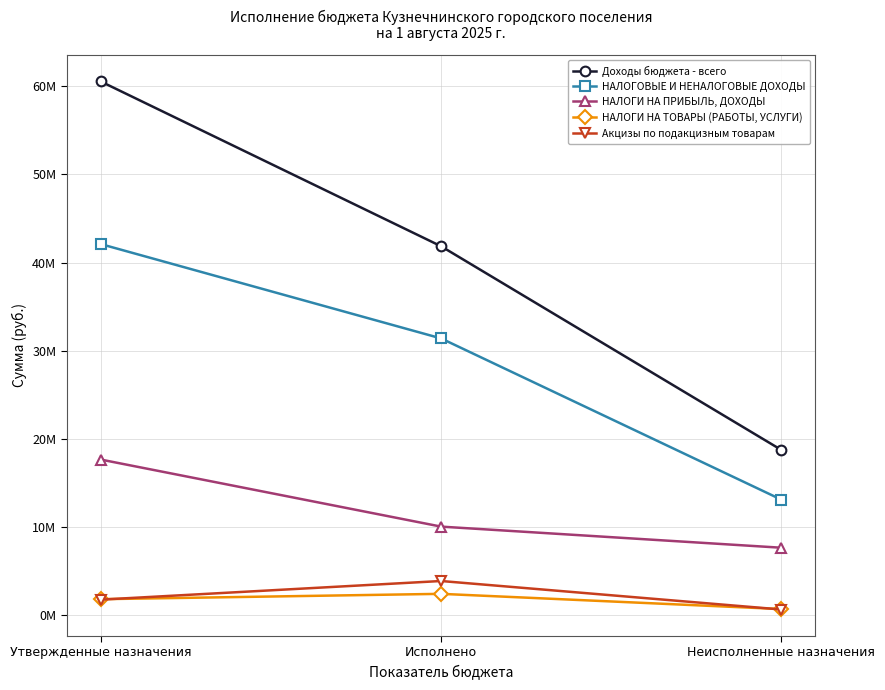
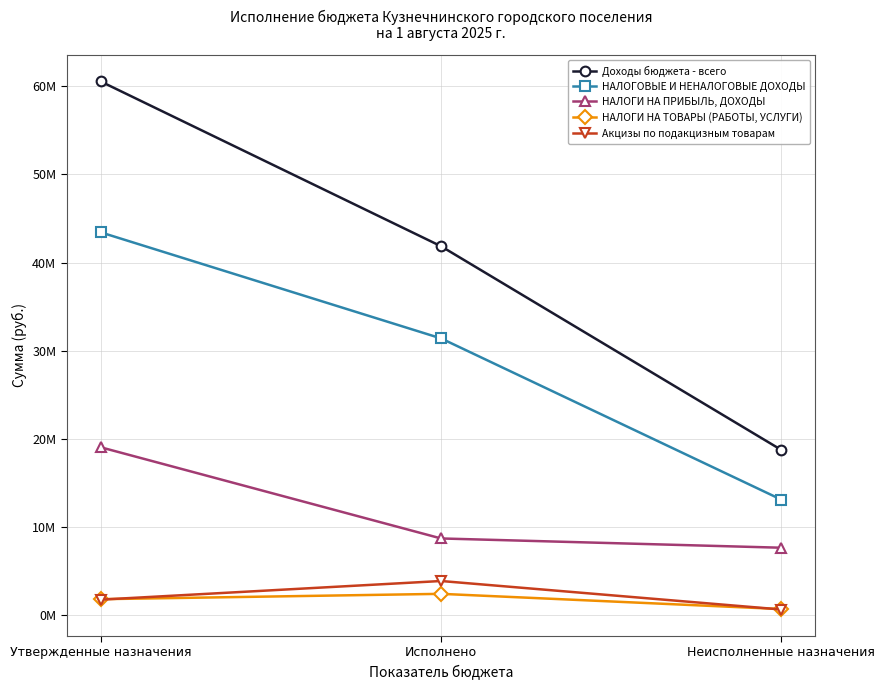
НАЛОГОВЫЕ И НЕНАЛОГОВЫЕ ДОХОДЫ, Утвержденные назначения: 42000000 -> 43000000
НАЛОГИ НА ПРИБЫЛЬ, ДОХОДЫ, Утвержденные назначения: 18000000 -> 19000000
НАЛОГИ НА ПРИБЫЛЬ, ДОХОДЫ, Исполнено: 10000000 -> 9000000
